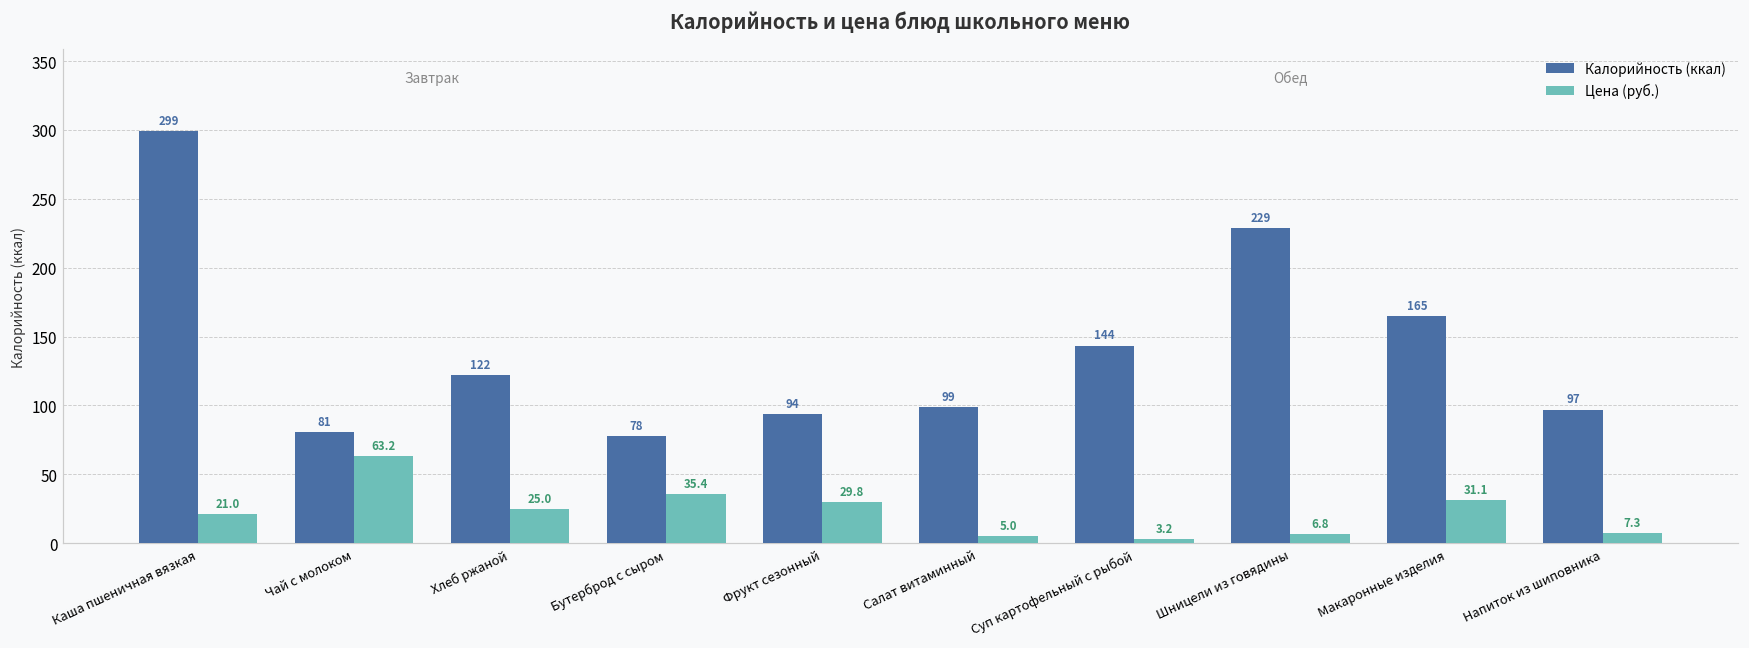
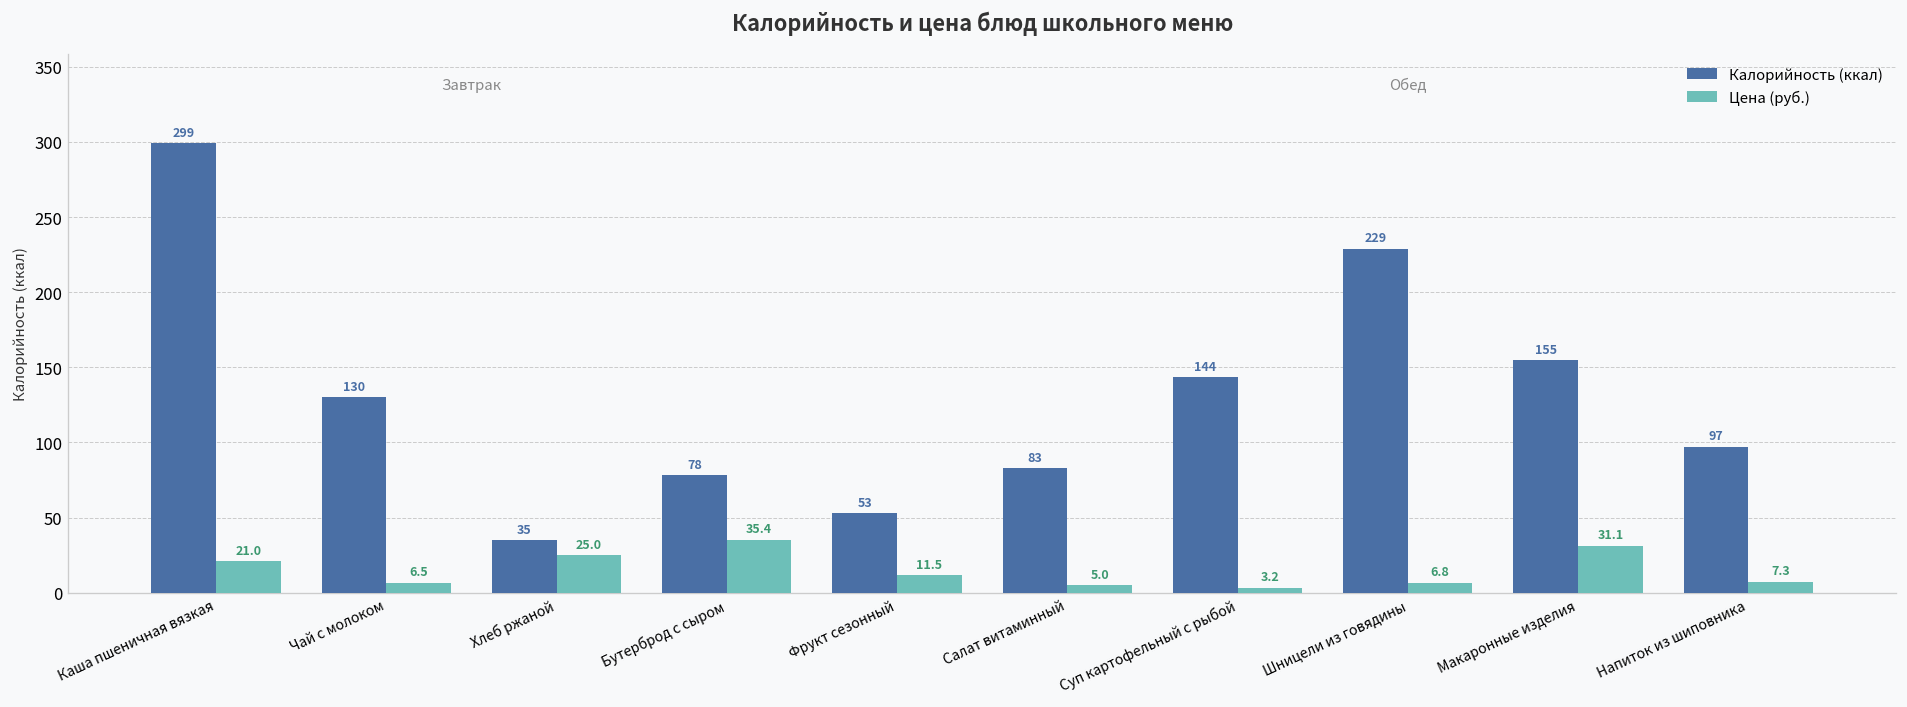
Калорийность (ккал), Чай с молоком: 81 -> 130
Цена (руб.), Чай с молоком: 63.2 -> 6.5
Калорийность (ккал), Хлеб ржаной: 122 -> 35
Калорийность (ккал), Фрукт сезонный: 94 -> 53
Цена (руб.), Фрукт сезонный: 29.8 -> 11.5
Калорийность (ккал), Салат витаминный: 99 -> 83
Калорийность (ккал), Макаронные изделия: 165 -> 155
